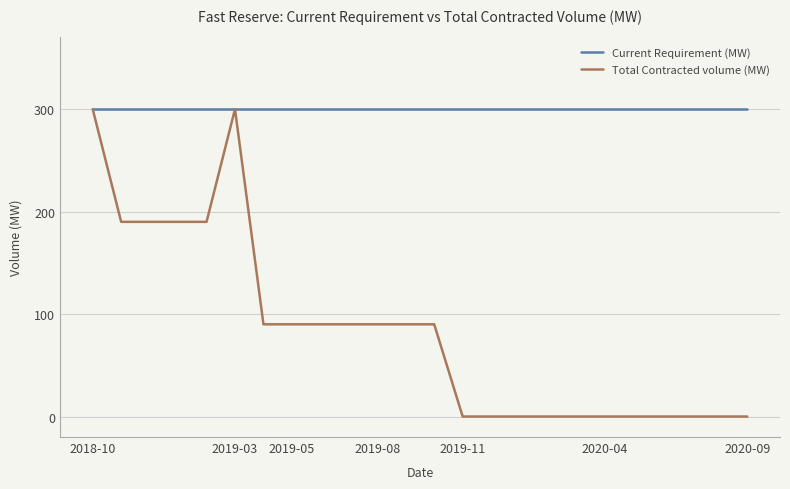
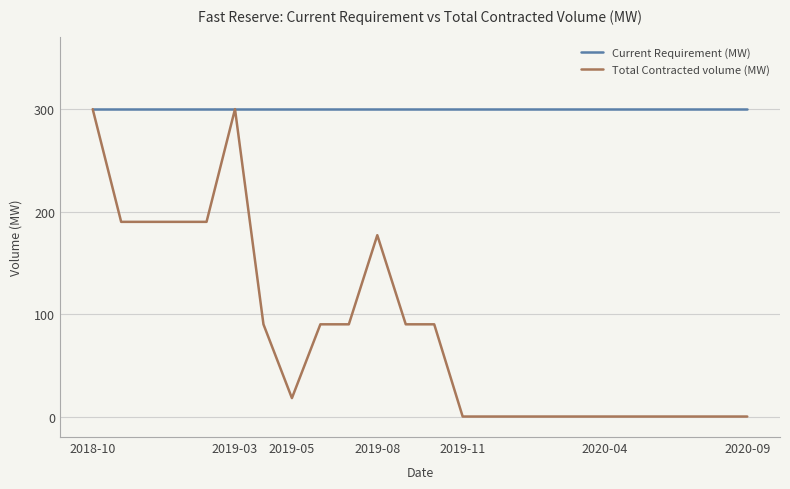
Total Contracted volume (MW), 2019-05: 90 -> 18
Total Contracted volume (MW), 2019-08: 90 -> 177
